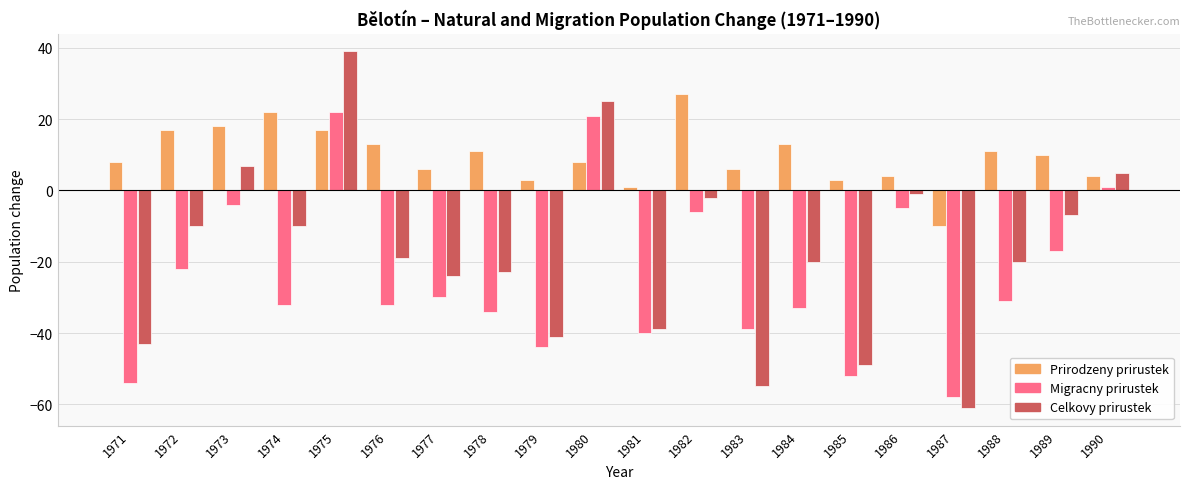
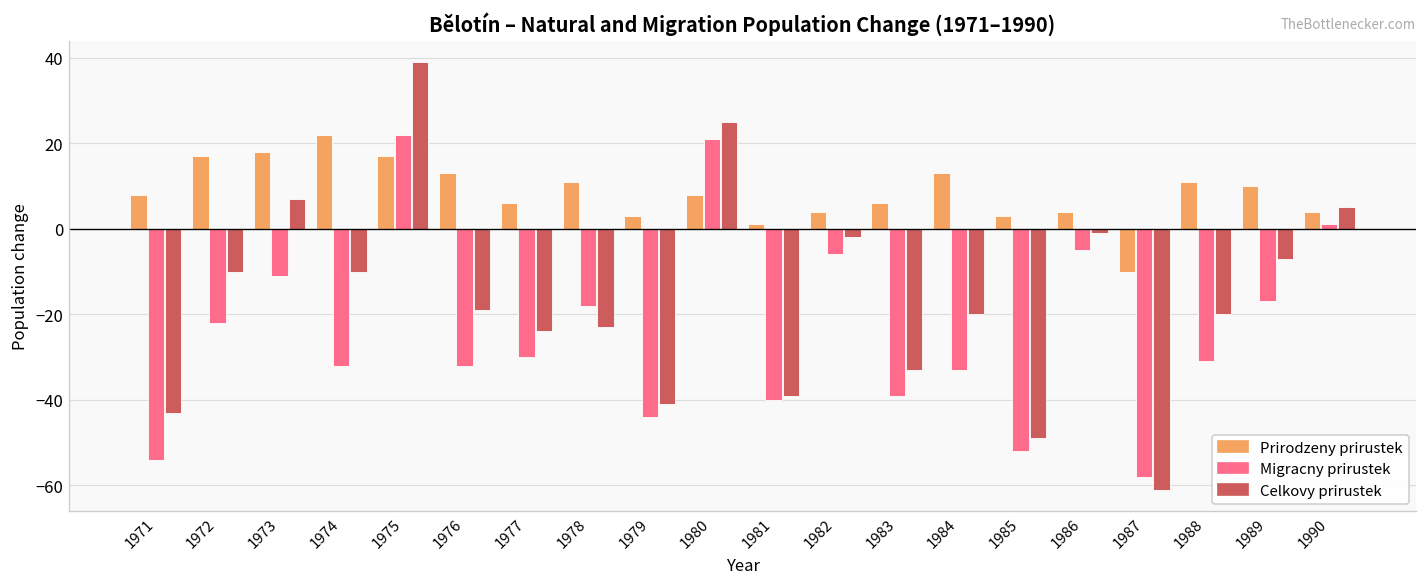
Migracny prirustek, 1973: -4 -> -11
Migracny prirustek, 1978: -34 -> -18
Prirodzeny prirustek, 1982: 27 -> 4
Celkovy prirustek, 1983: -55 -> -33
